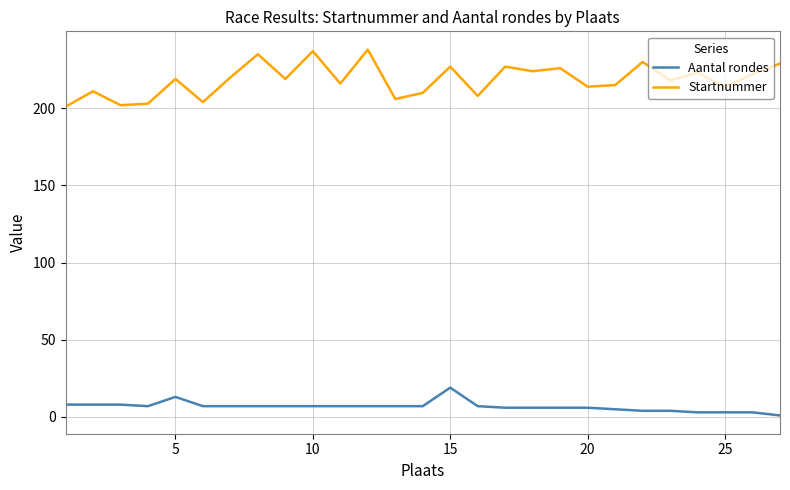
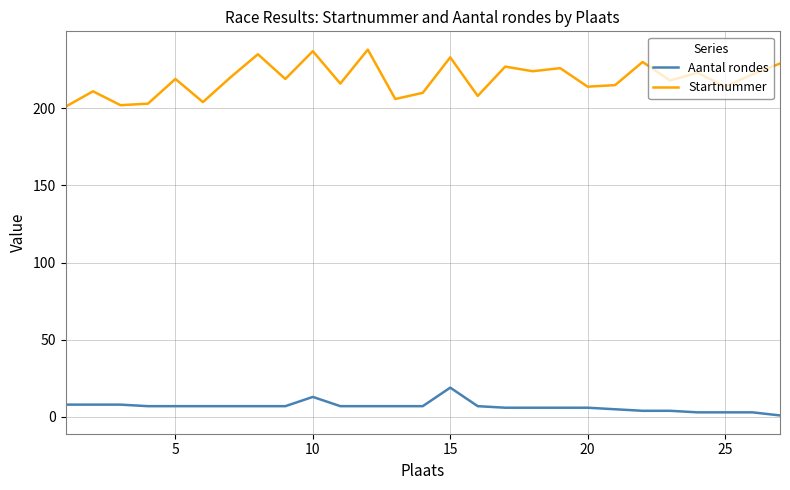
Aantal rondes, 5: 13 -> 7
Aantal rondes, 10: 7 -> 13
Startnummer, 15: 227 -> 233
